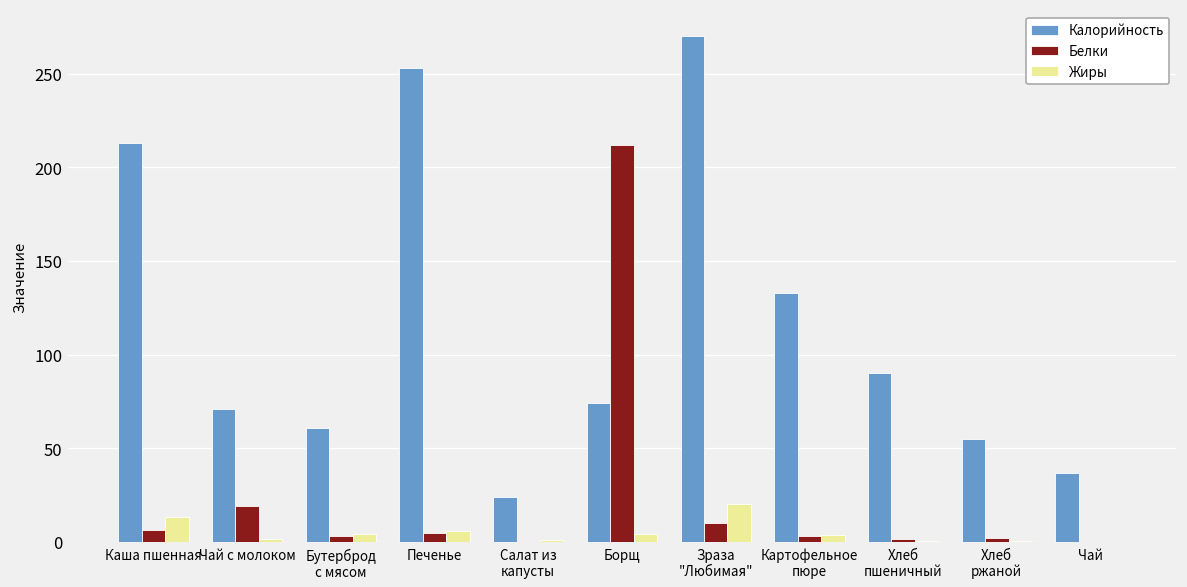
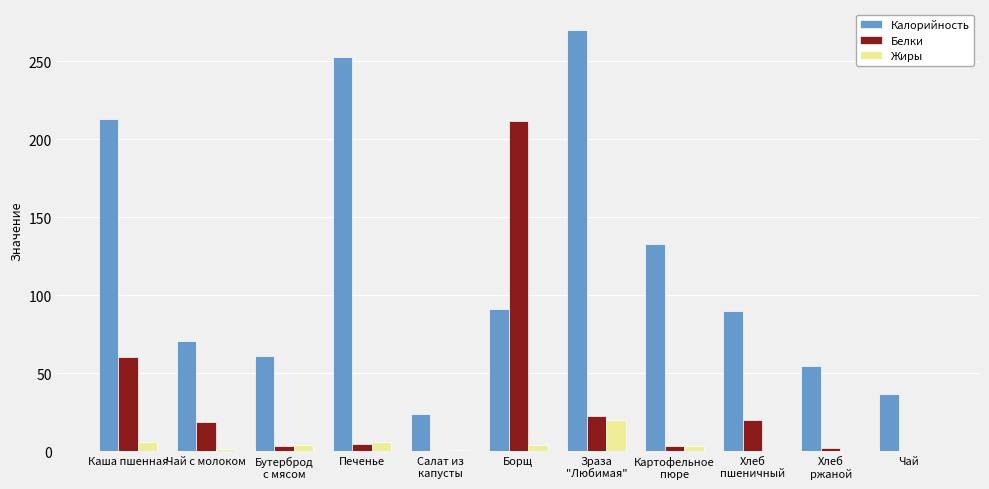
Белки, Каша пшенная: 6 -> 61
Жиры, Каша пшенная: 13 -> 6
Калорийность, Борщ: 74 -> 91
Белки, Зраза "Любимая": 10 -> 22
Белки, Хлеб пшеничный: 1 -> 20
